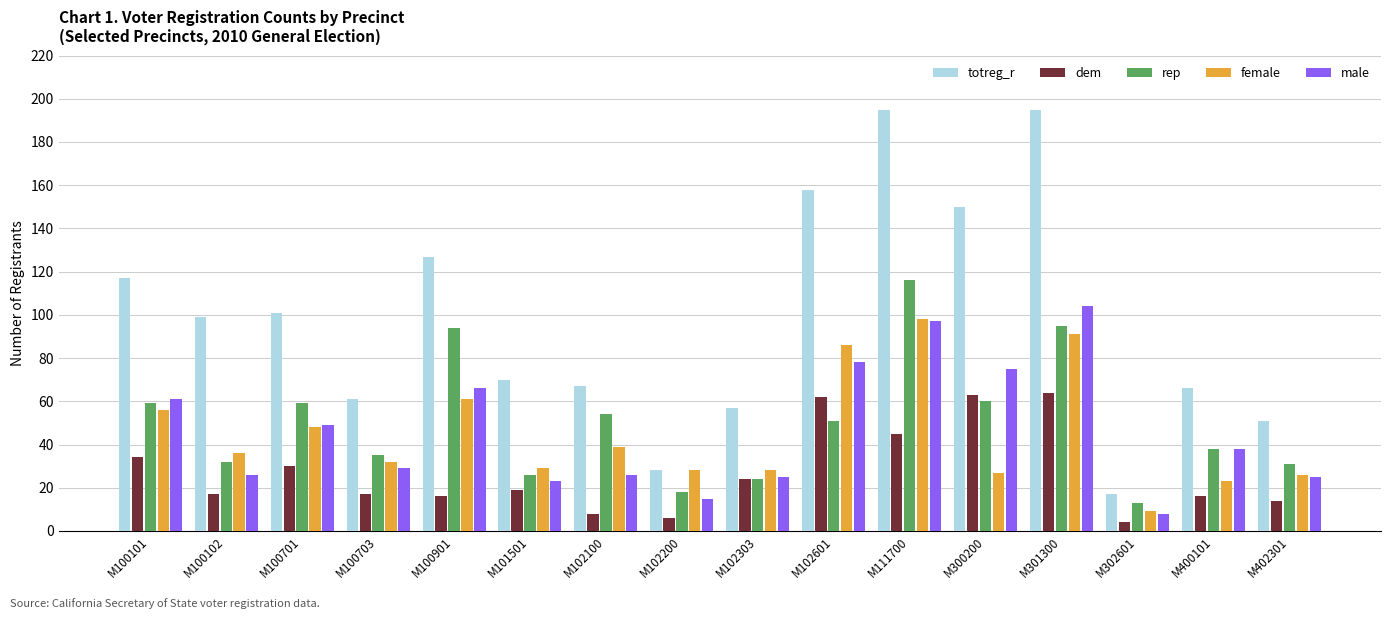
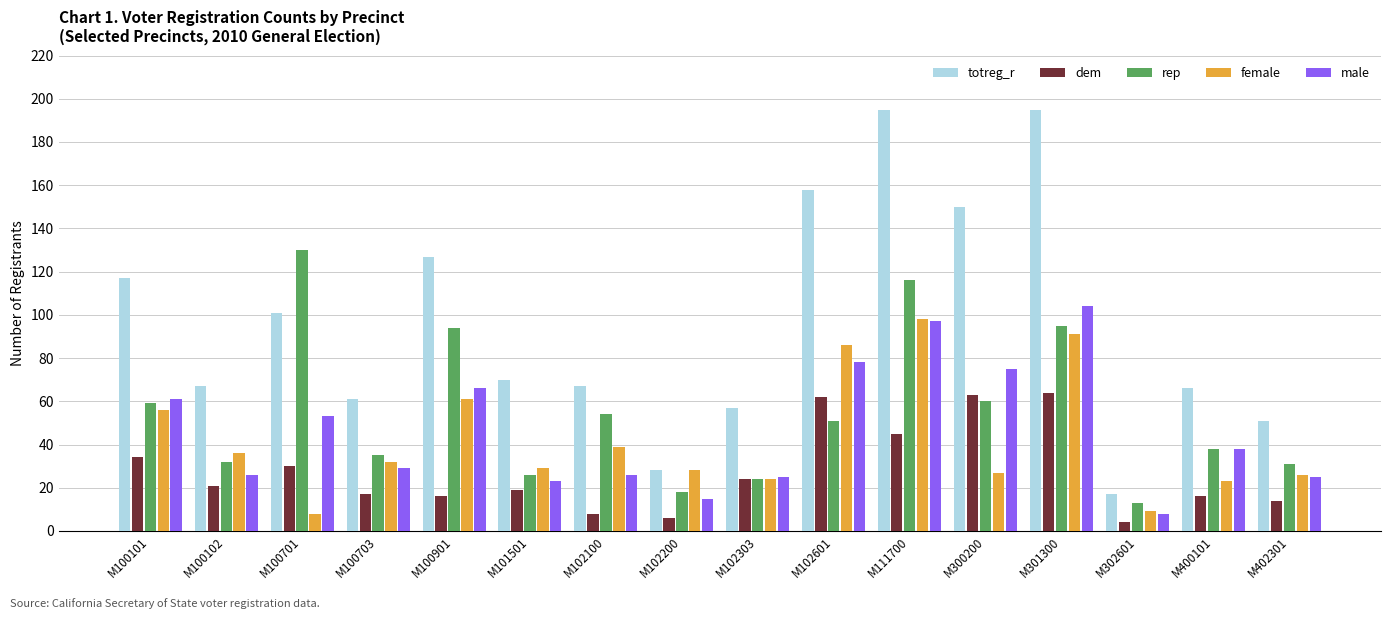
totreg_r, M100102: 99 -> 67
dem, M100102: 17 -> 21
rep, M100701: 59 -> 130
female, M100701: 48 -> 8
male, M100701: 49 -> 53
female, M102303: 28 -> 24
